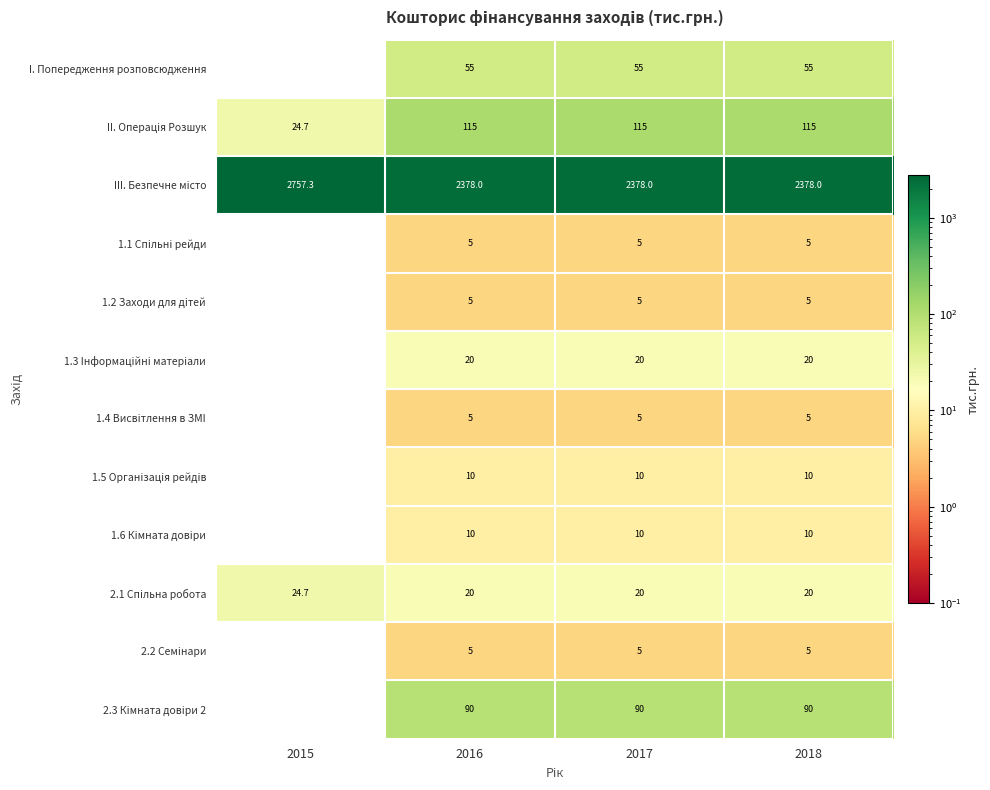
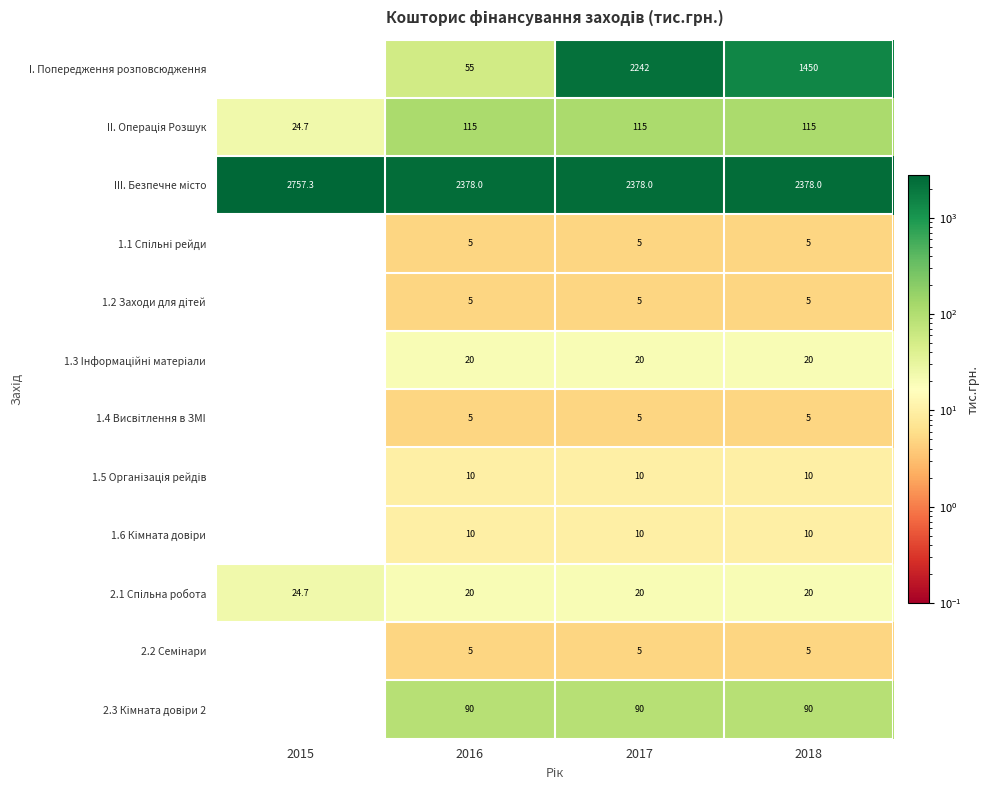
І. Попередження розповсюдження, 2017: 55 -> 2242
І. Попередження розповсюдження, 2018: 55 -> 1450
